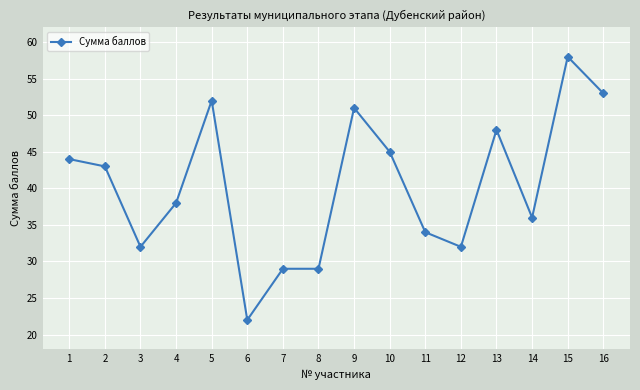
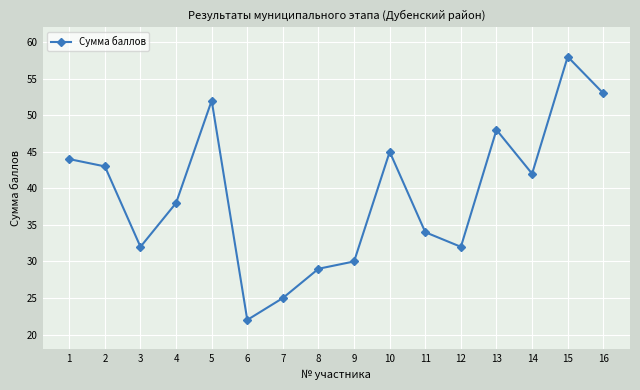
7: 29 -> 25
9: 51 -> 30
14: 36 -> 42
